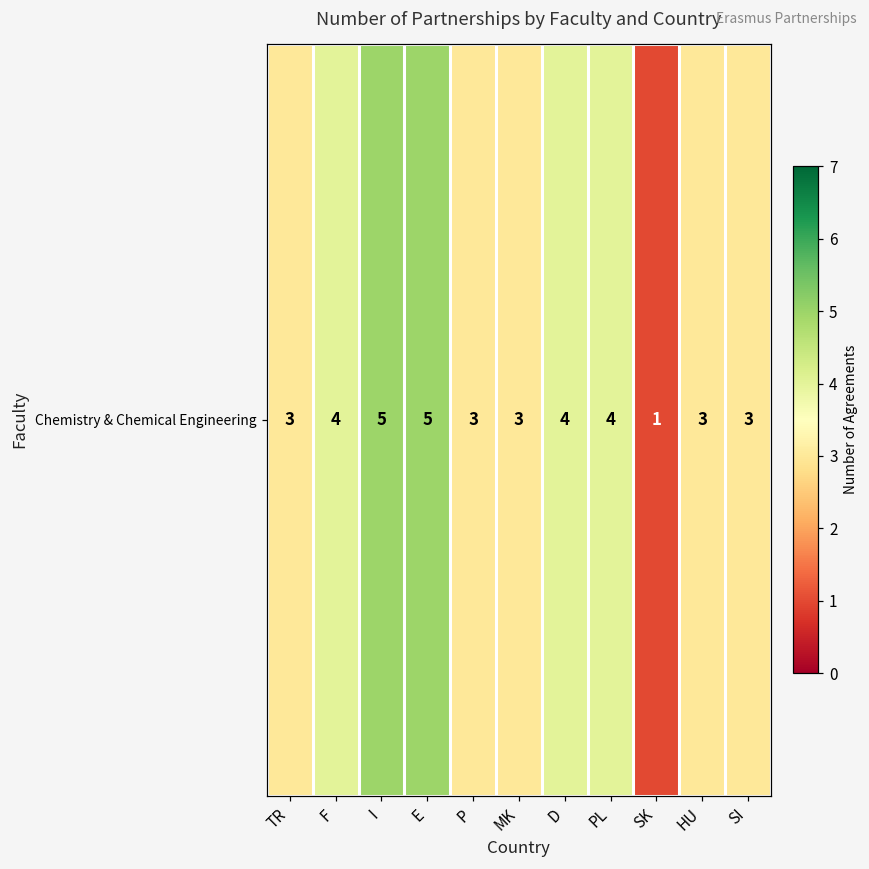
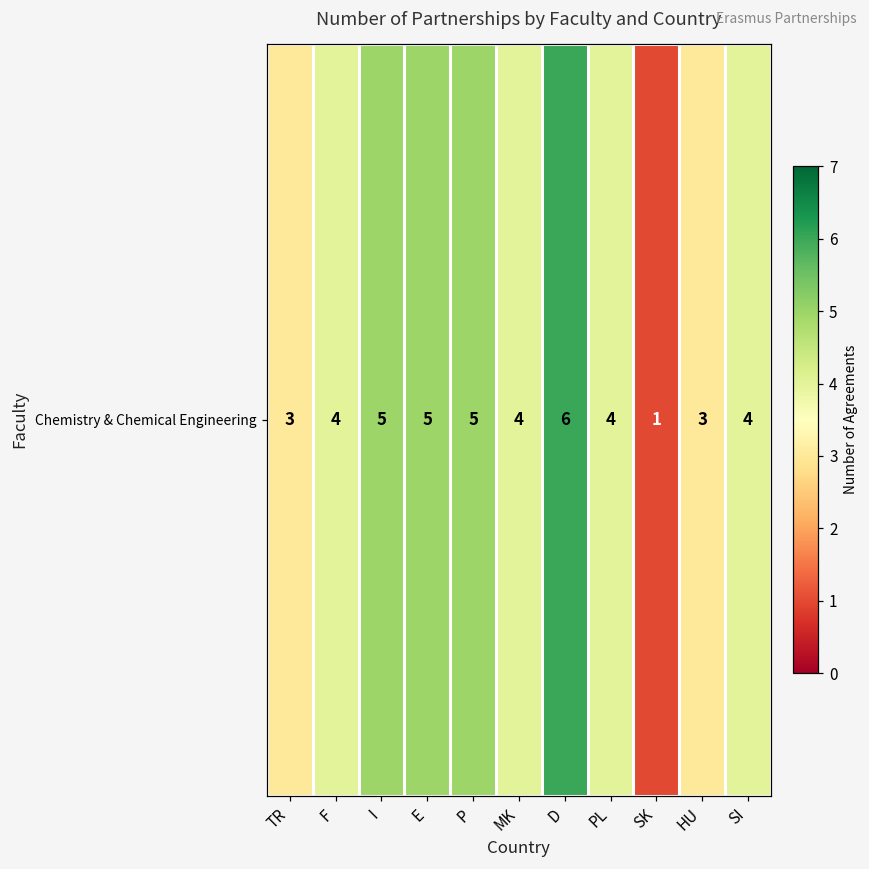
Chemistry & Chemical Engineering, P: 3 -> 5
Chemistry & Chemical Engineering, MK: 3 -> 4
Chemistry & Chemical Engineering, D: 4 -> 6
Chemistry & Chemical Engineering, SI: 3 -> 4
